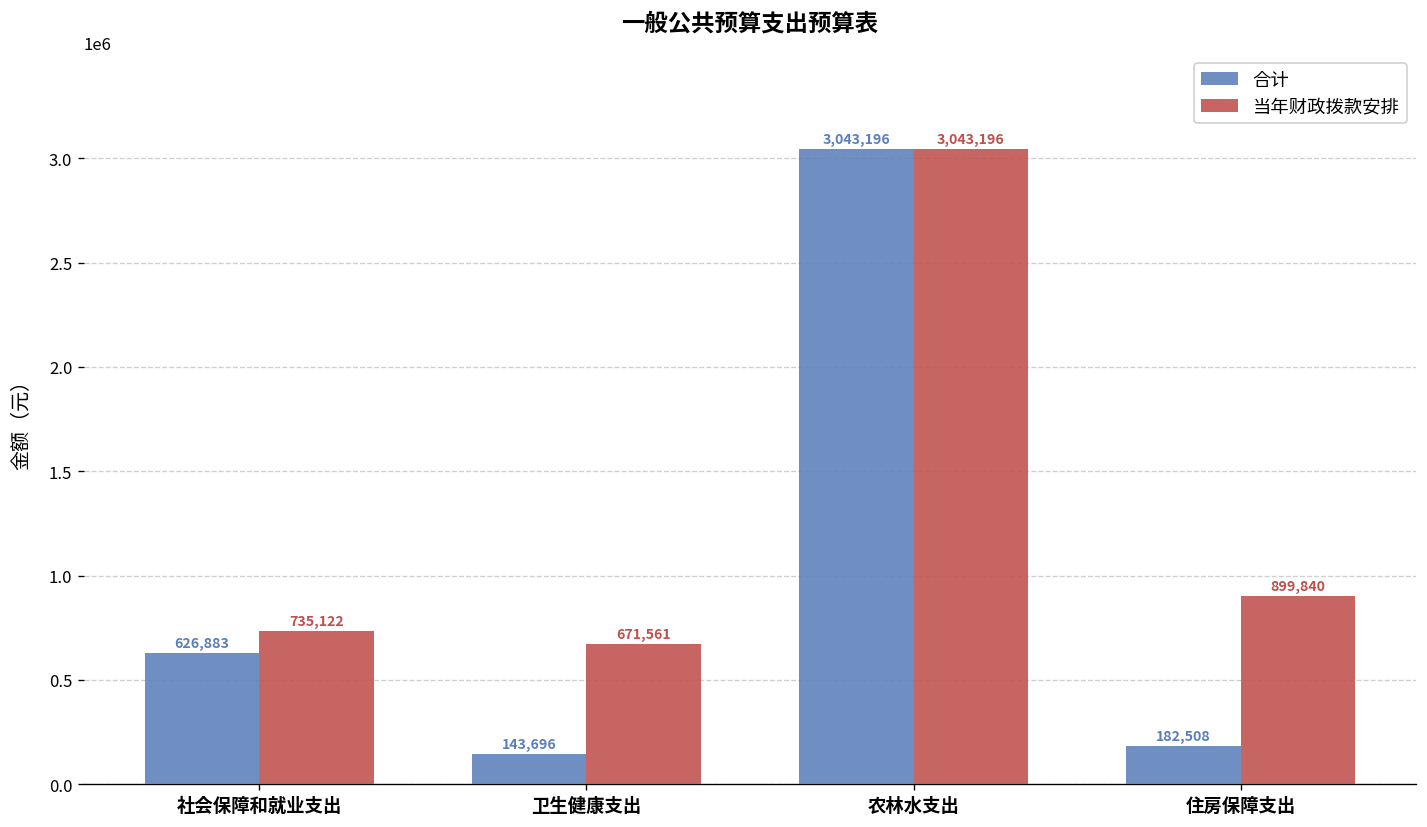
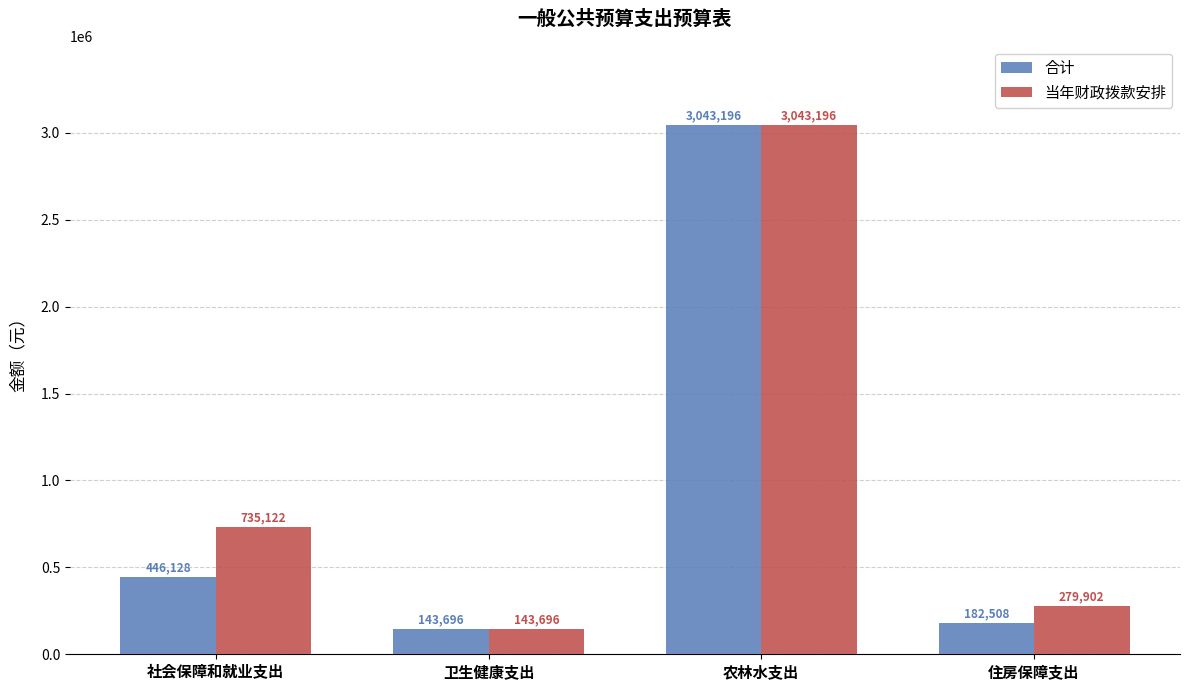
合计, 社会保障和就业支出: 626,883 -> 446,128
当年财政拨款安排, 卫生健康支出: 671,561 -> 143,696
当年财政拨款安排, 住房保障支出: 899,840 -> 279,902
